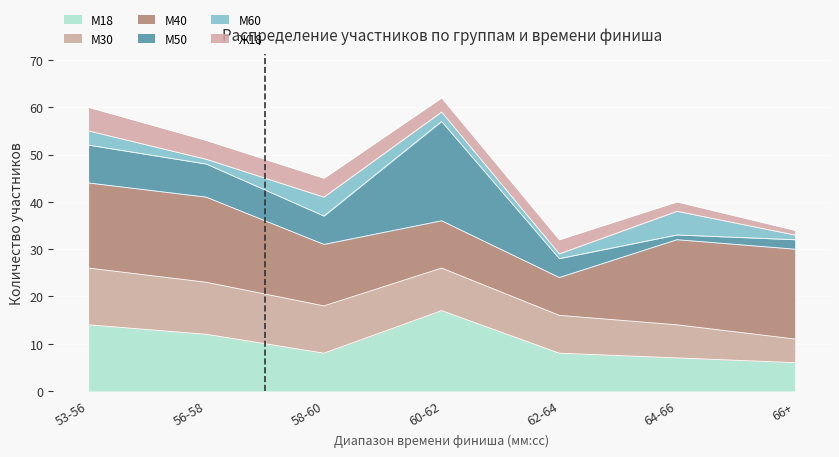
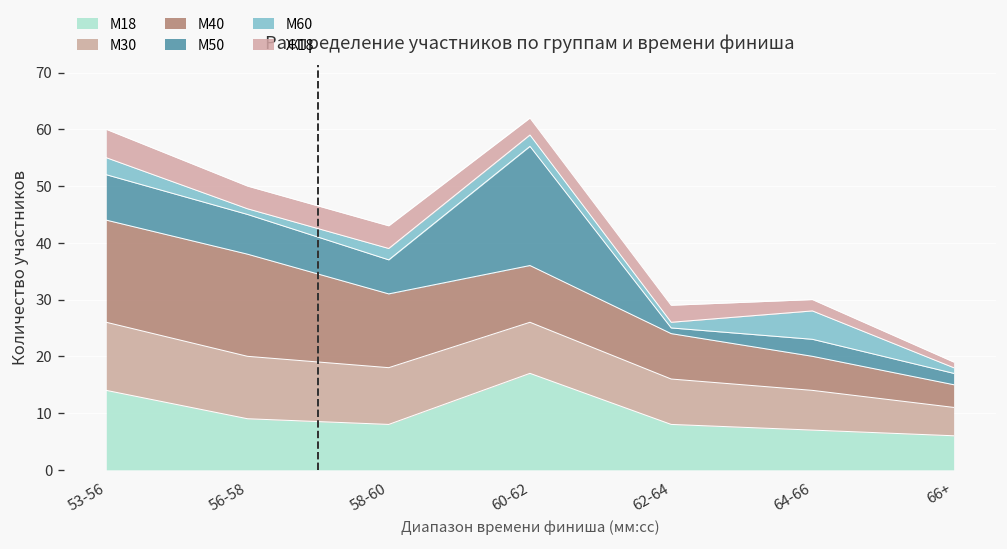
М18, 56-58: 12 -> 9
М60, 58-60: 4 -> 2
М50, 62-64: 4 -> 1
М40, 64-66: 18 -> 6
М50, 64-66: 1 -> 3
М40, 66+: 19 -> 4
